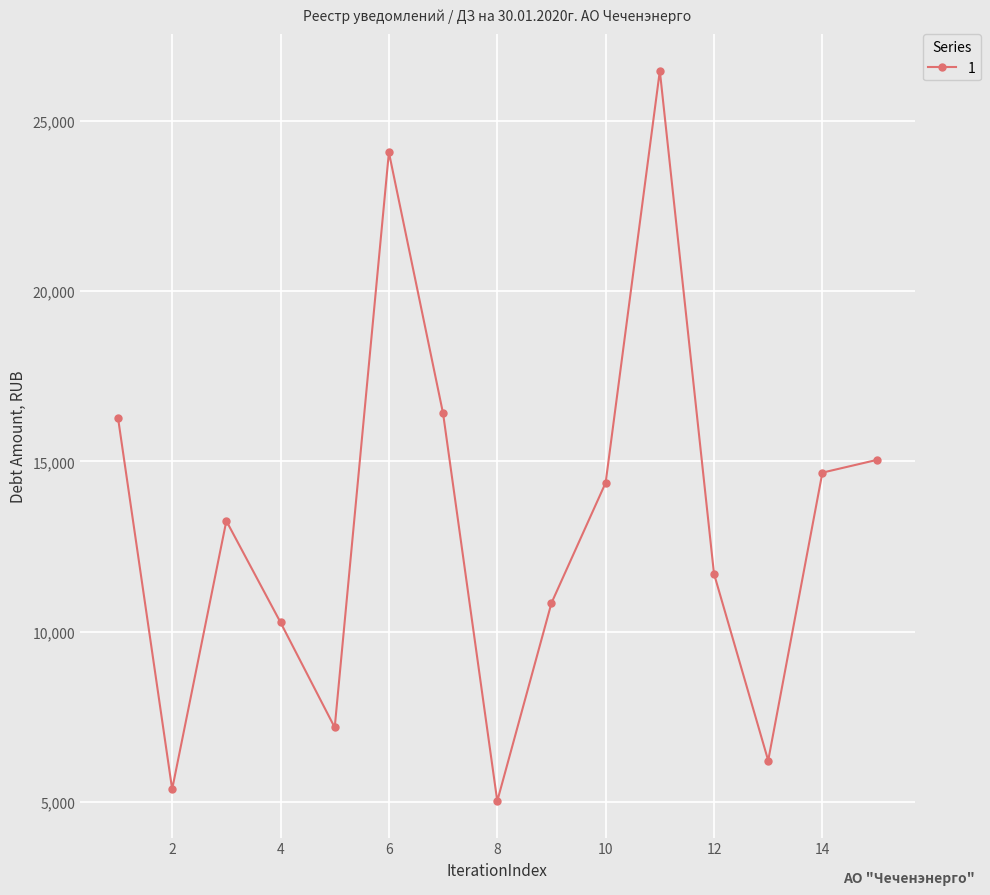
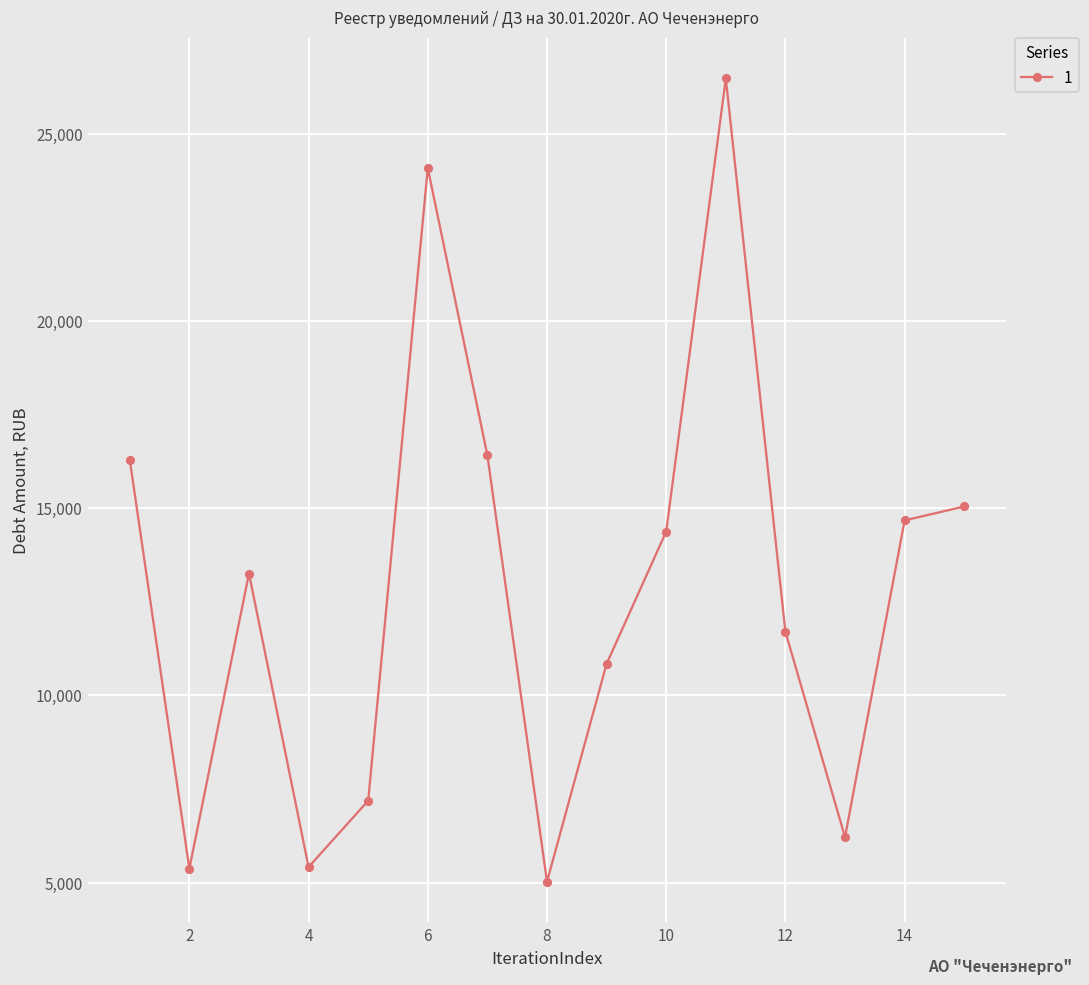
4: 10,300 -> 5,400
